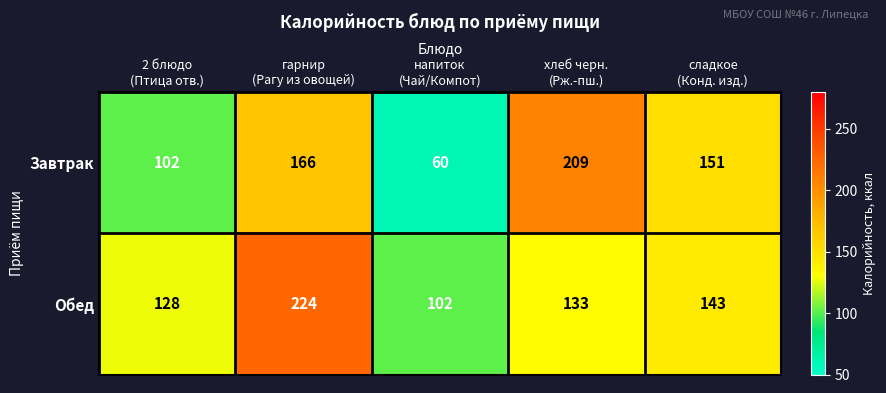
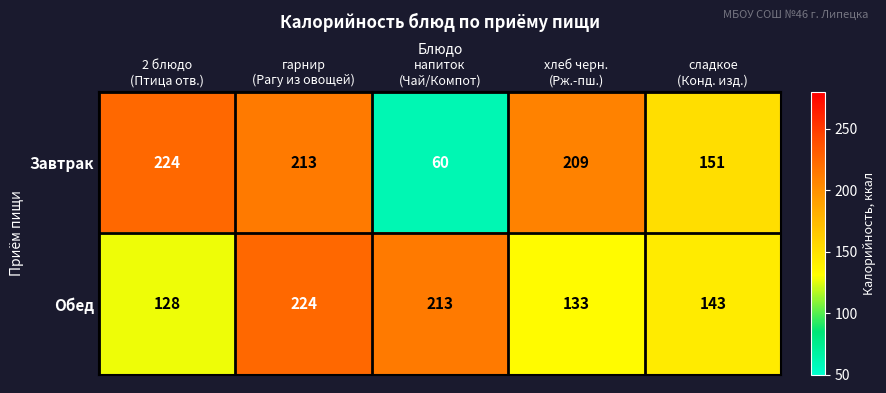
Завтрак, 2 блюдо (Птица отв.): 102 -> 224
Завтрак, гарнир (Рагу из овощей): 166 -> 213
Обед, напиток (Чай/Компот): 102 -> 213
